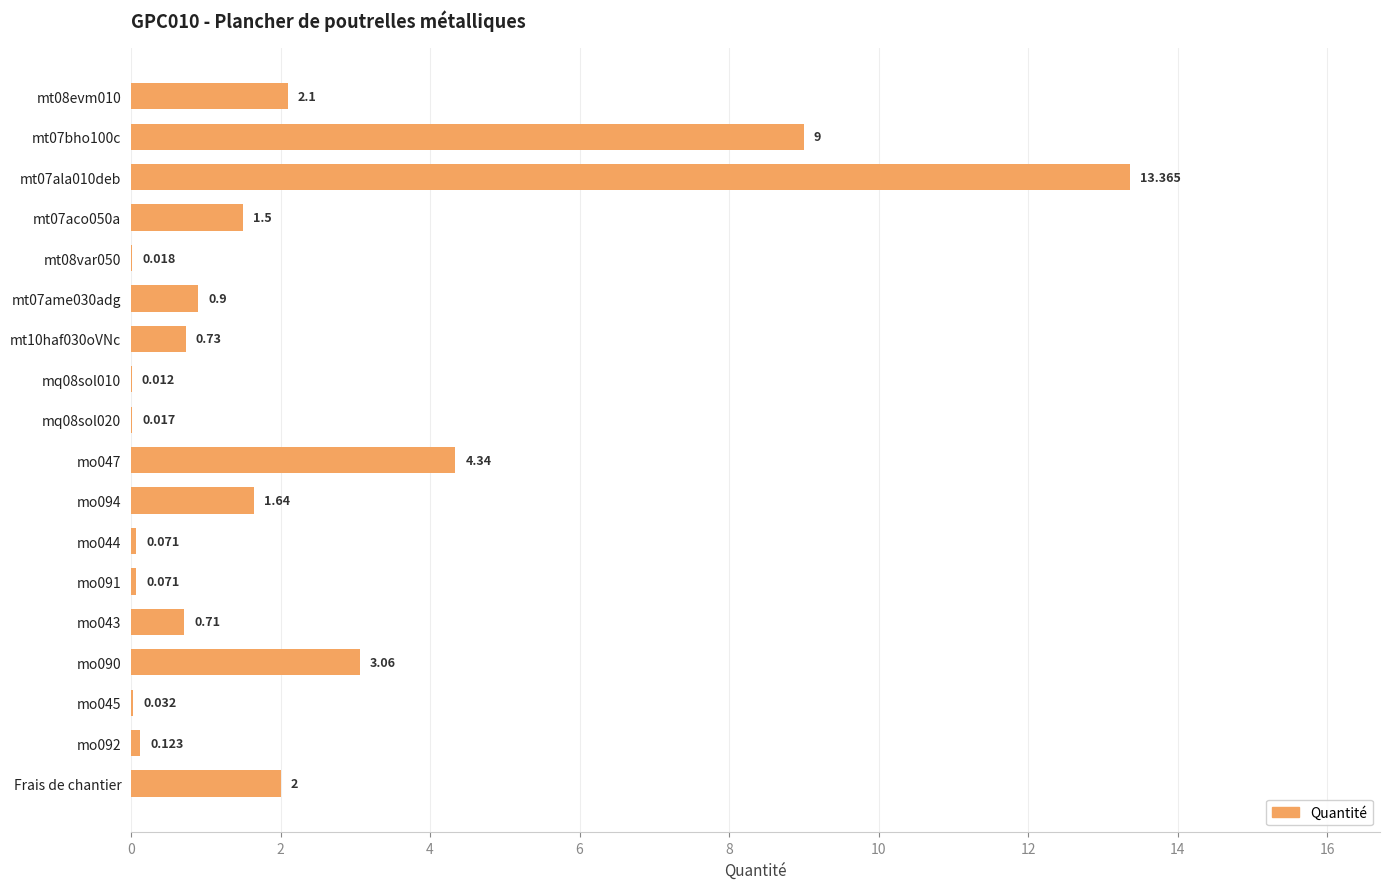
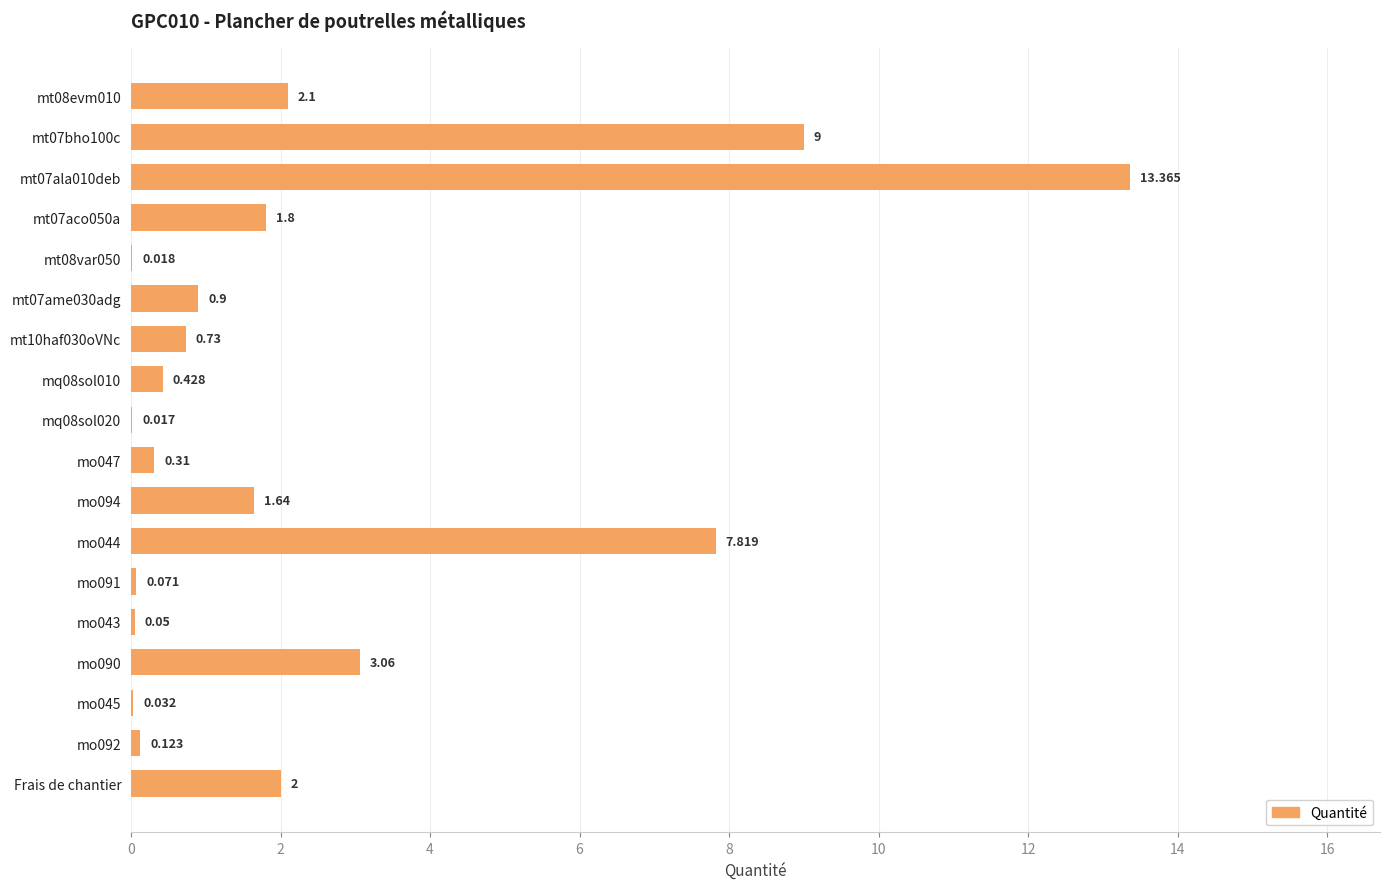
mt07aco050a: 1.5 -> 1.8
mq08sol010: 0.012 -> 0.428
mo047: 4.34 -> 0.31
mo044: 0.071 -> 7.819
mo043: 0.71 -> 0.05
